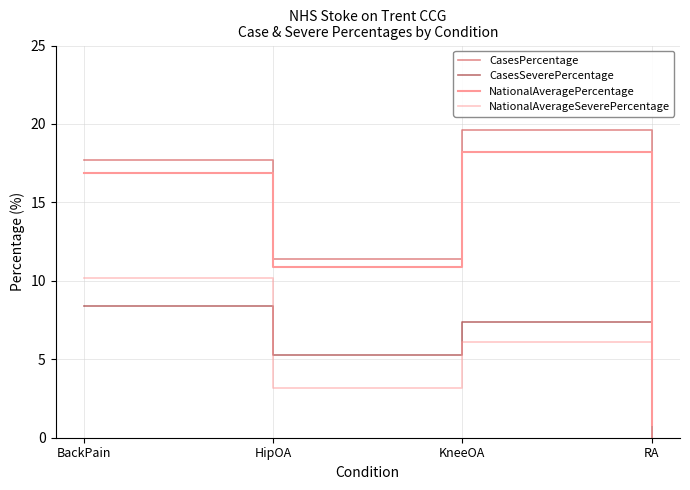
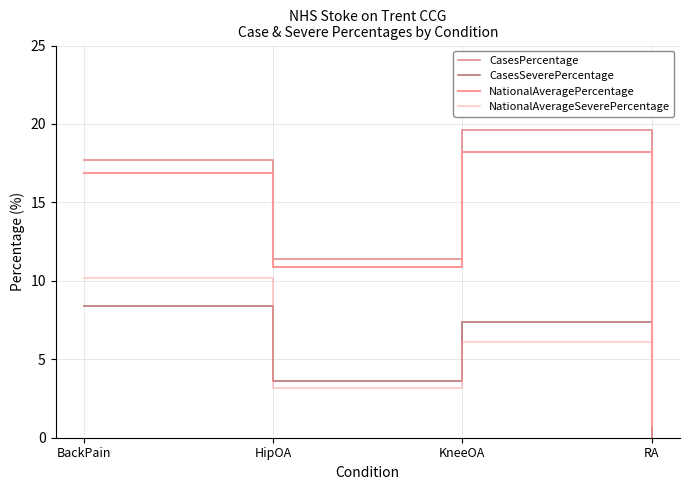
CasesSeverePercentage, HipOA: 5.3 -> 3.6
